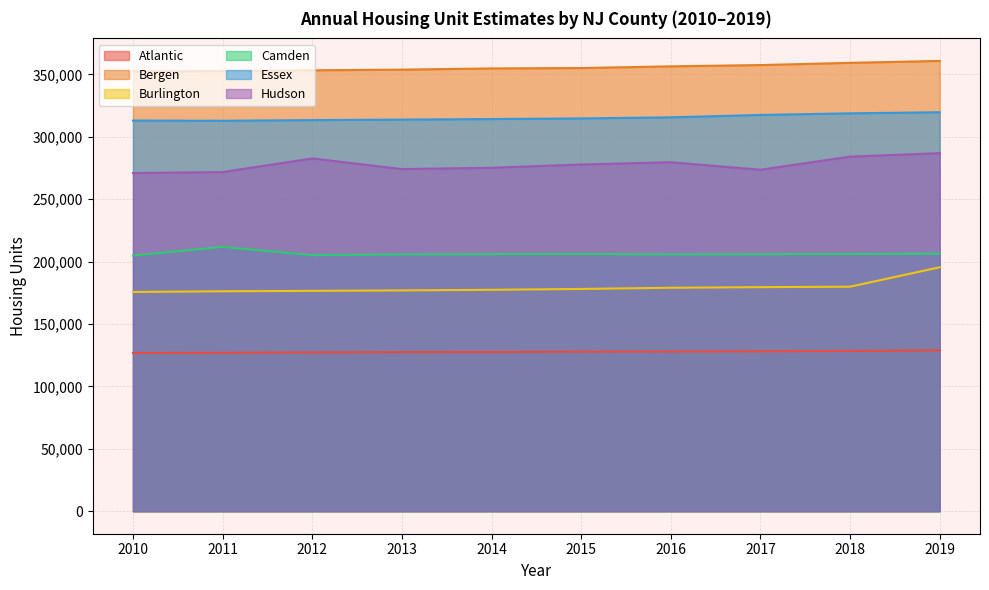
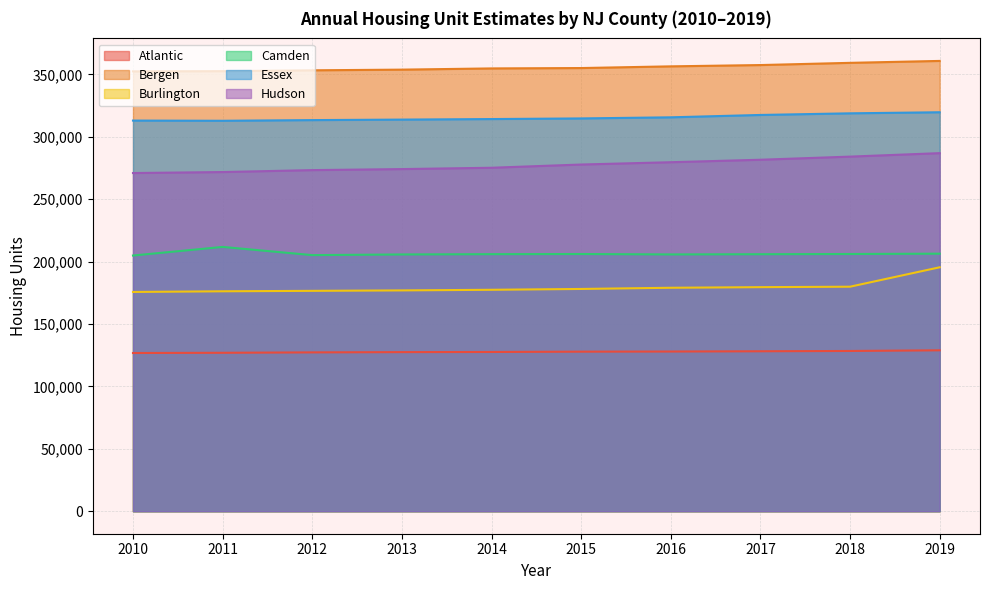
Hudson, 2012: 283,000 -> 273,000
Hudson, 2017: 274,000 -> 282,000
